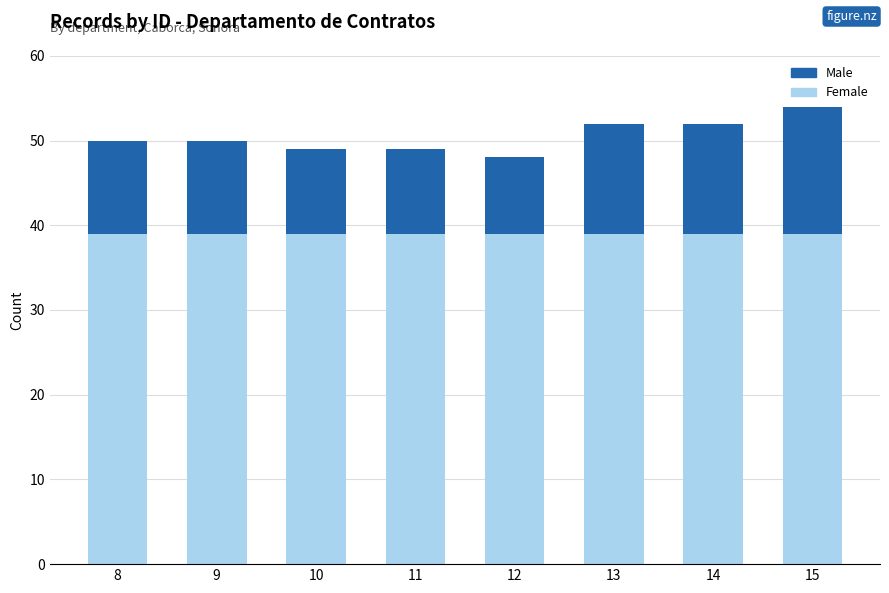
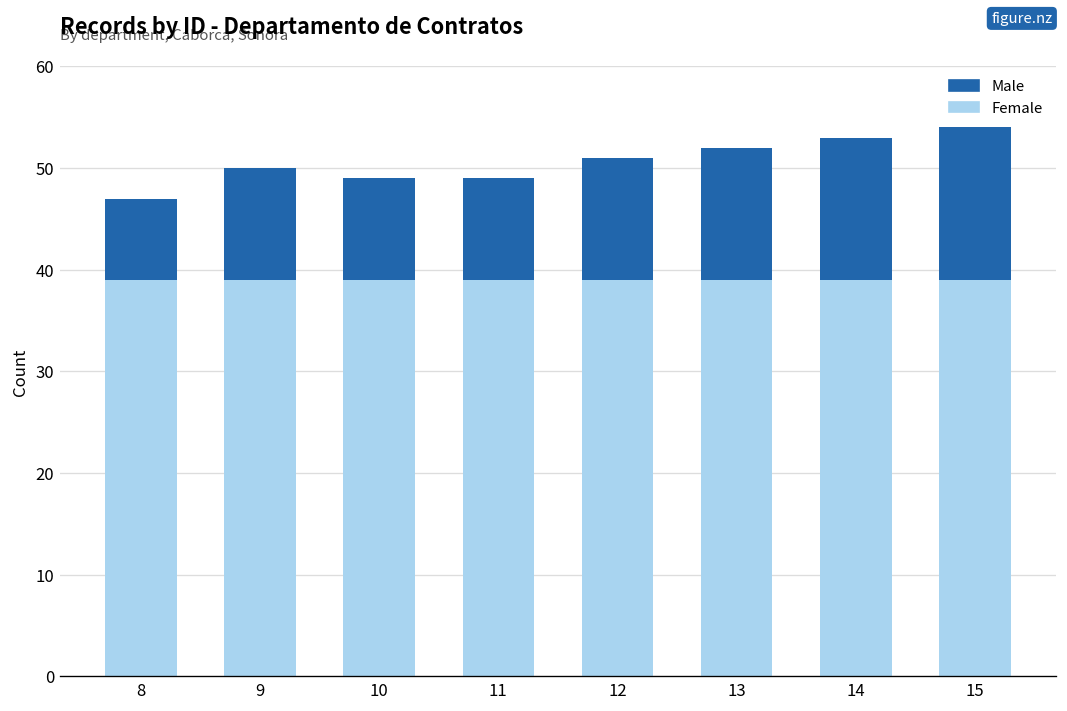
Male, 8: 11 -> 8
Male, 12: 9 -> 12
Male, 14: 13 -> 14
